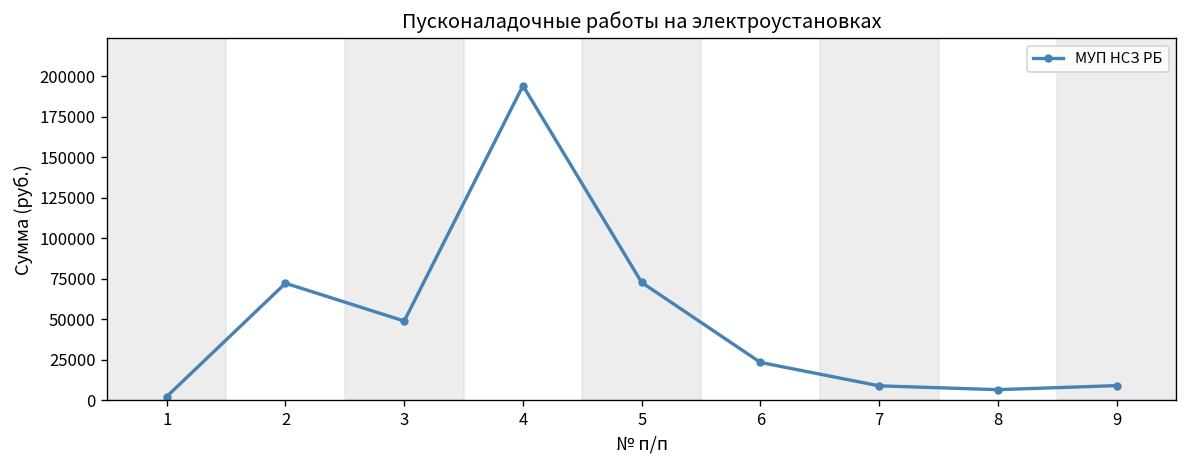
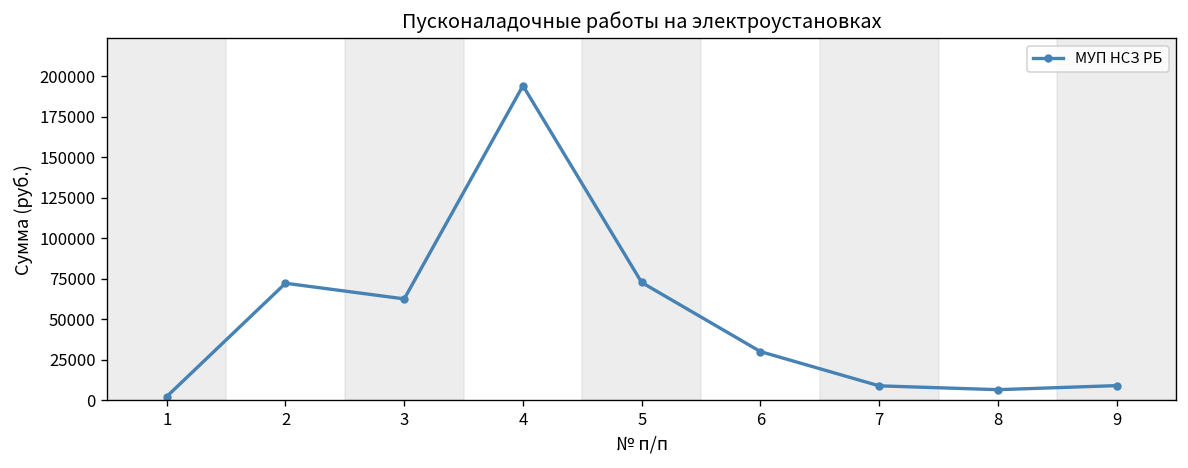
3: 49000 -> 63000
6: 23000 -> 30000
